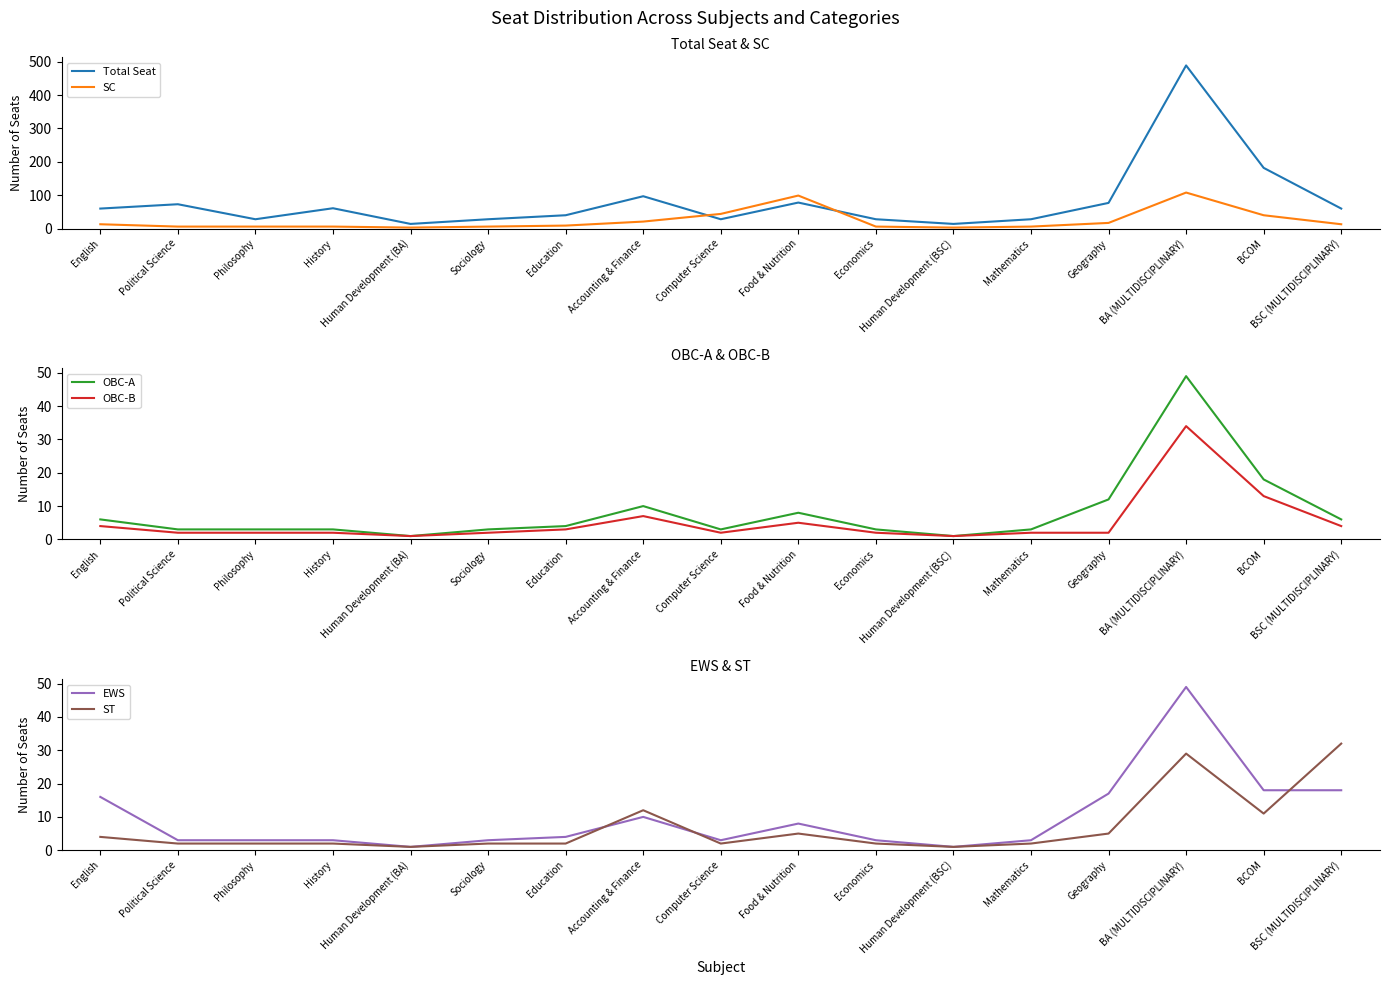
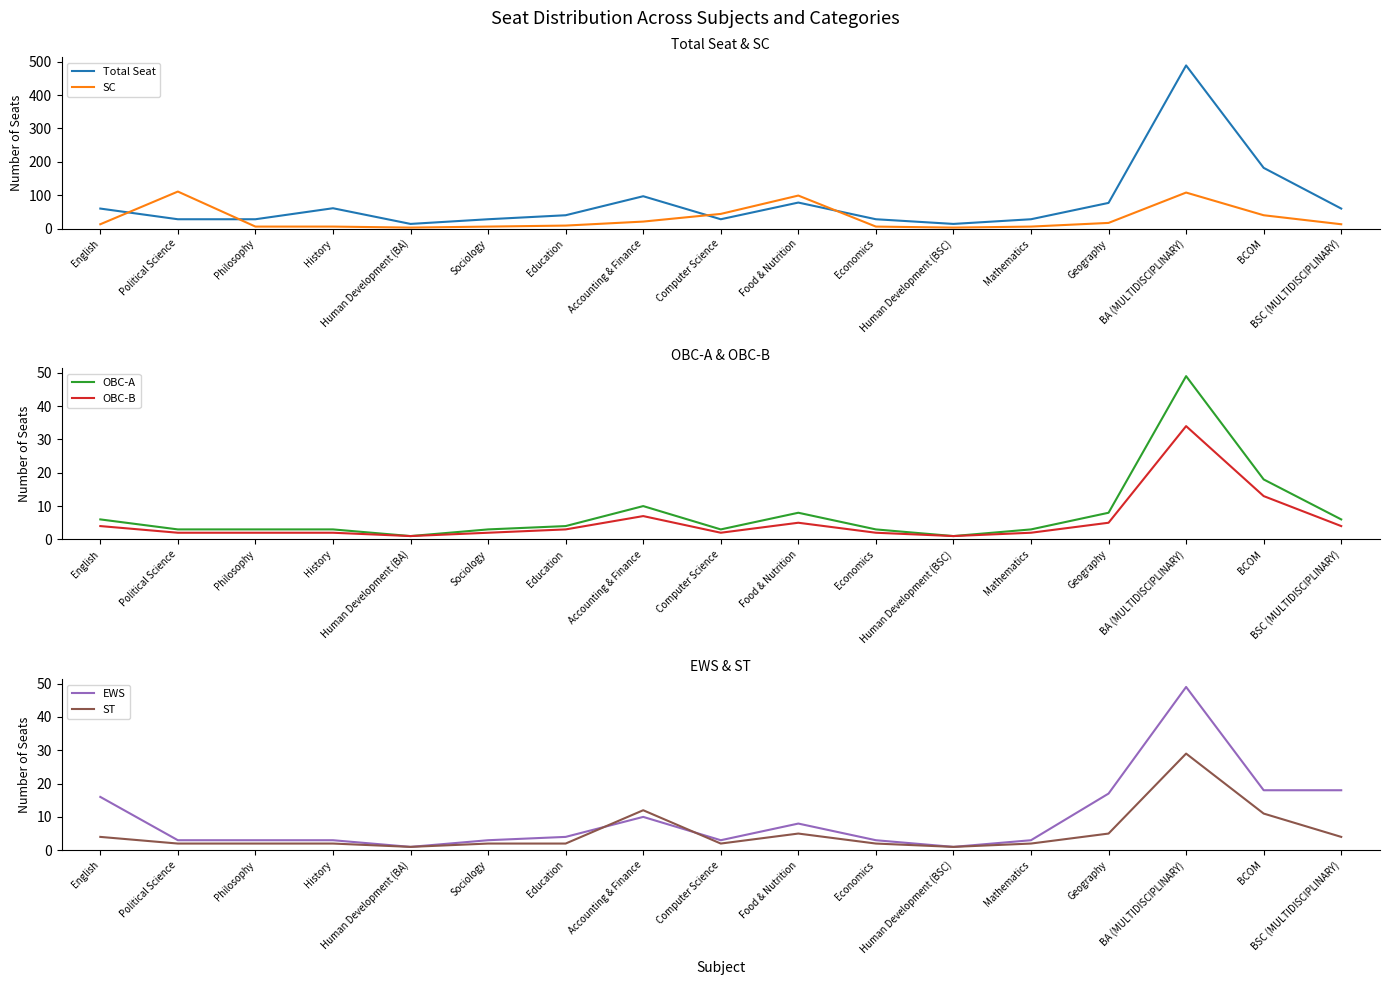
Total Seat & SC, Total Seat, Political Science: 70 -> 30
Total Seat & SC, SC, Political Science: 10 -> 110
OBC-A & OBC-B, OBC-A, Geography: 12 -> 8
OBC-A & OBC-B, OBC-B, Geography: 2 -> 5
EWS & ST, ST, BSC (MULTIDISCIPLINARY): 32 -> 4
